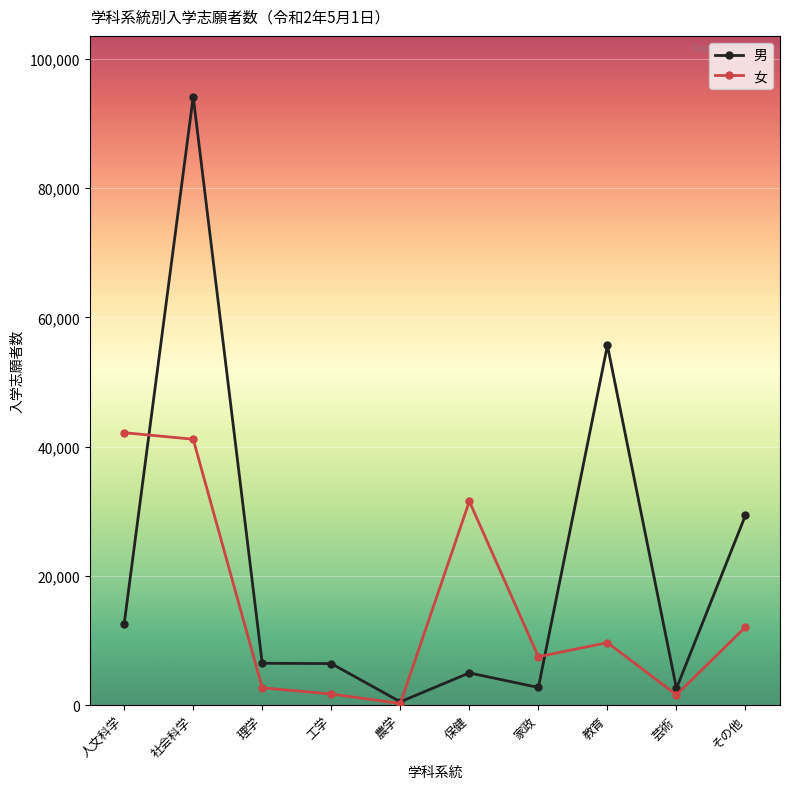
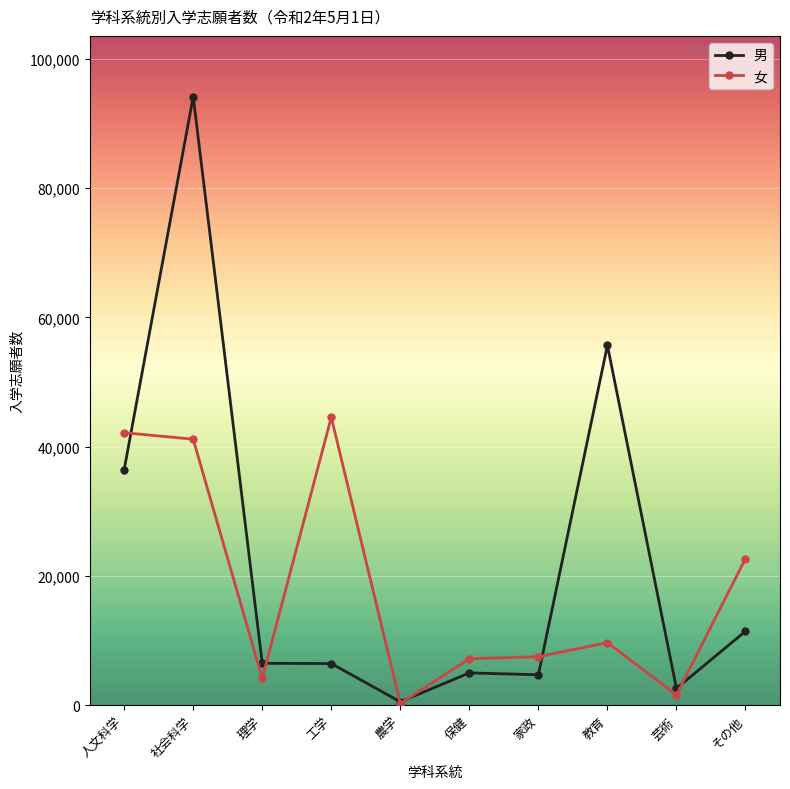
男, 人文科学: 13,000 -> 36,000
女, 理学: 3,000 -> 4,000
女, 工学: 2,000 -> 45,000
女, 保健: 32,000 -> 7,000
男, 家政: 3,000 -> 5,000
男, その他: 29,000 -> 11,000
女, その他: 12,000 -> 23,000
